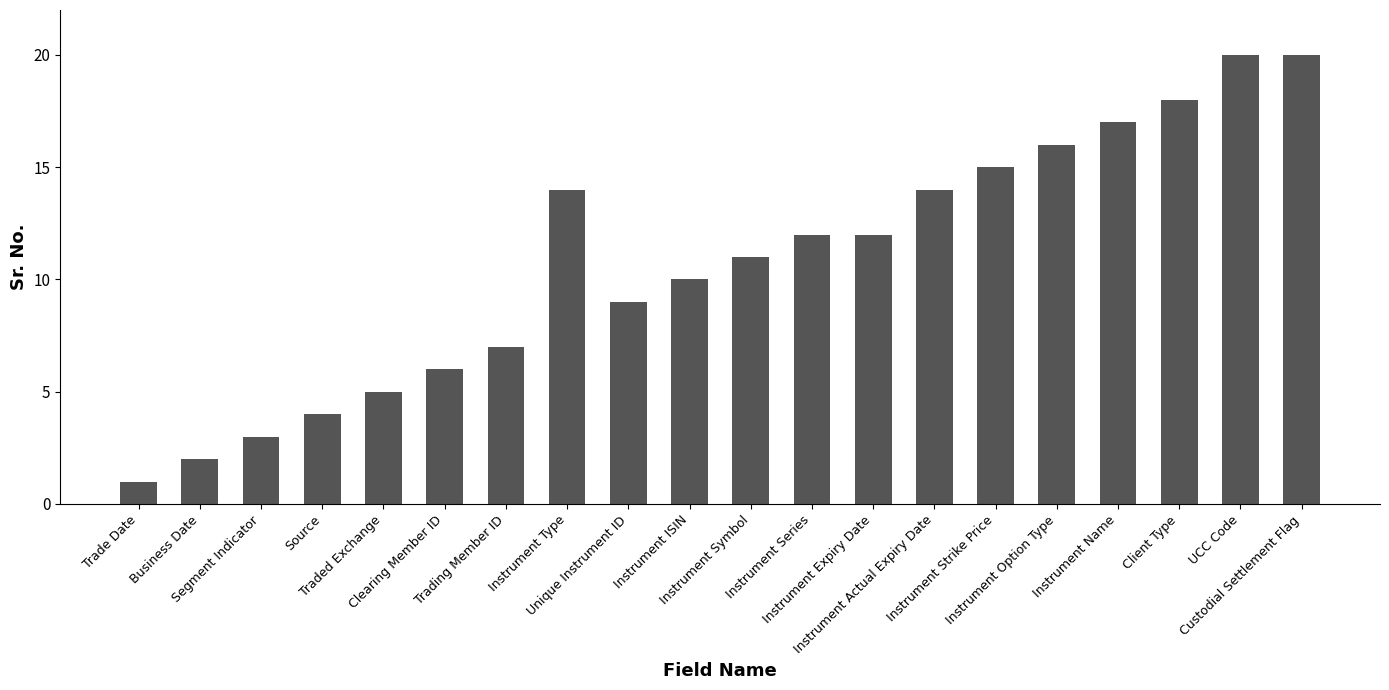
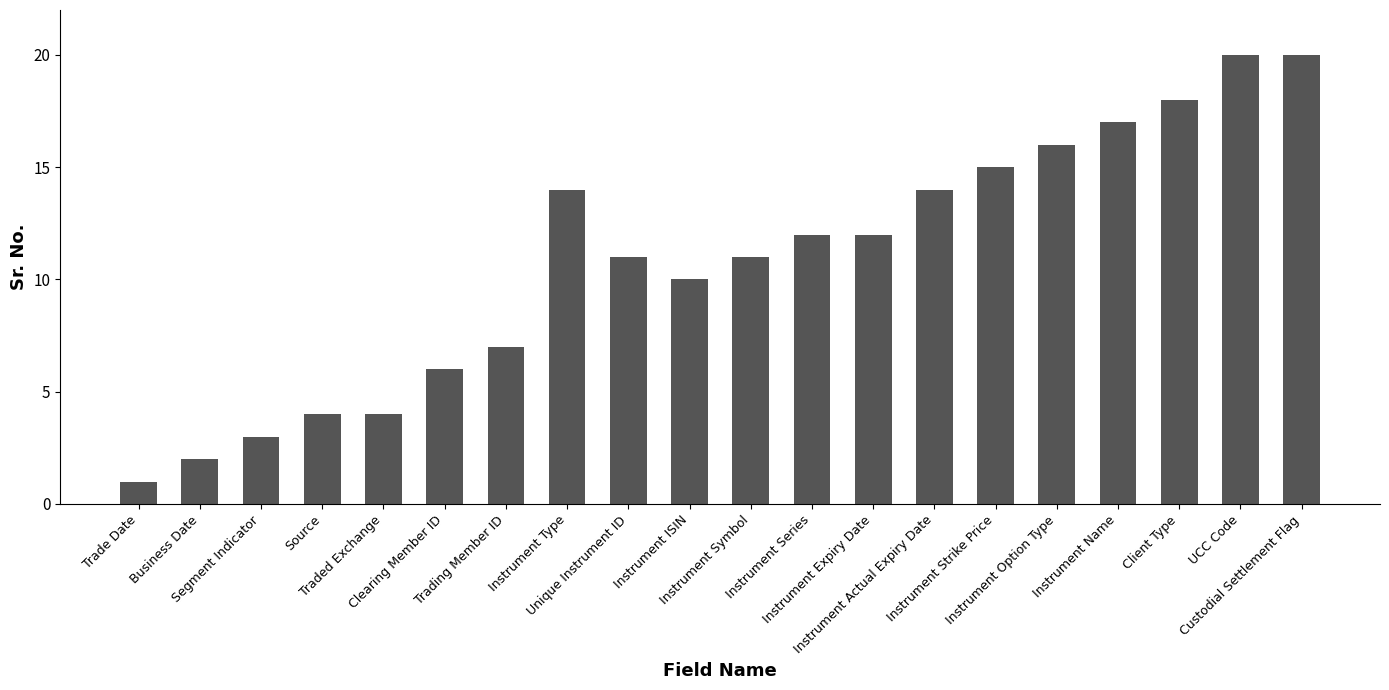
Traded Exchange: 5 -> 4
Unique Instrument ID: 9 -> 11
